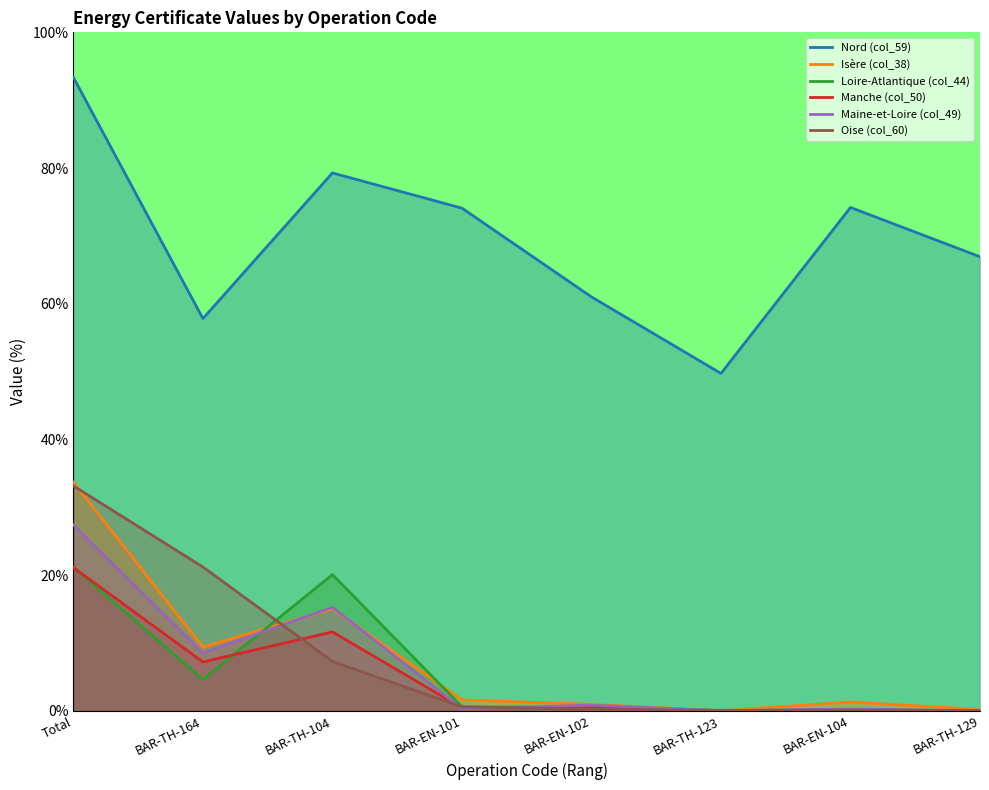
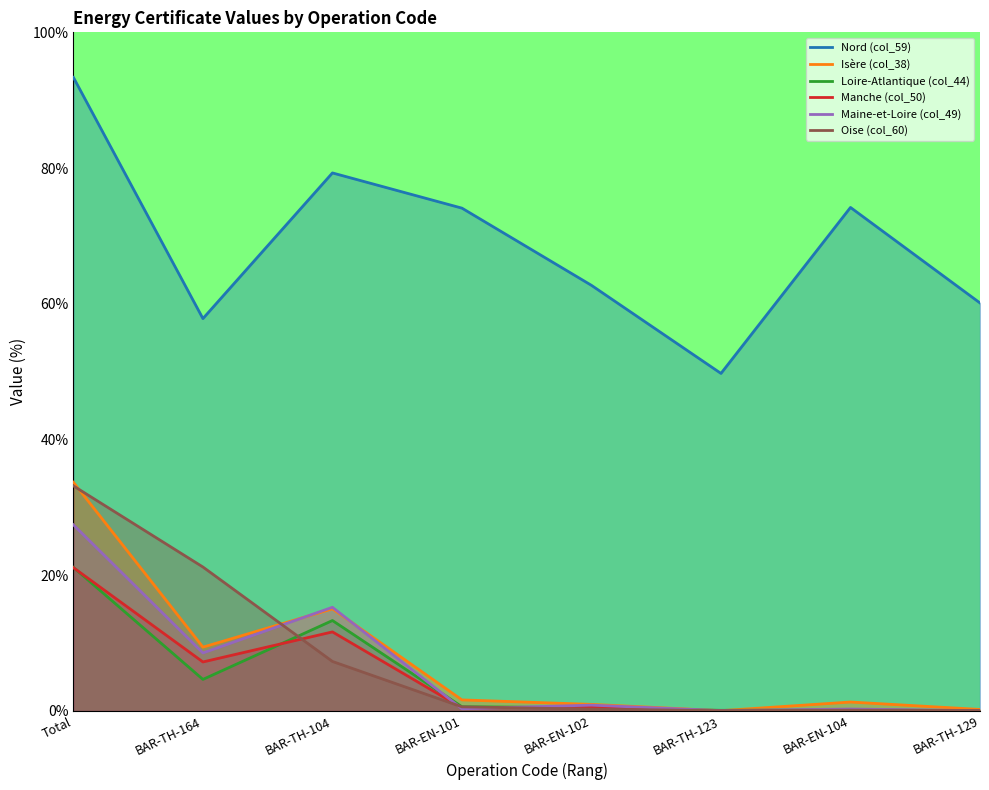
Loire-Atlantique (col_44), BAR-TH-104: 20% -> 13%
Nord (col_59), BAR-EN-102: 61% -> 63%
Nord (col_59), BAR-TH-129: 67% -> 60%
